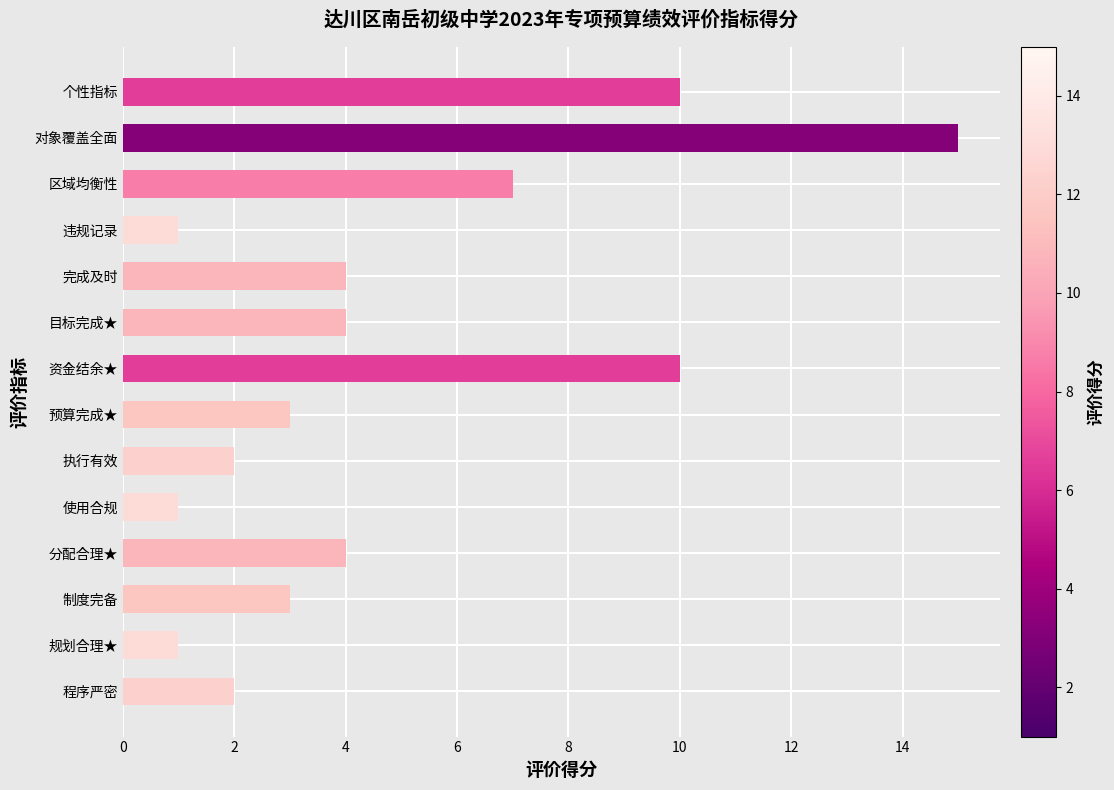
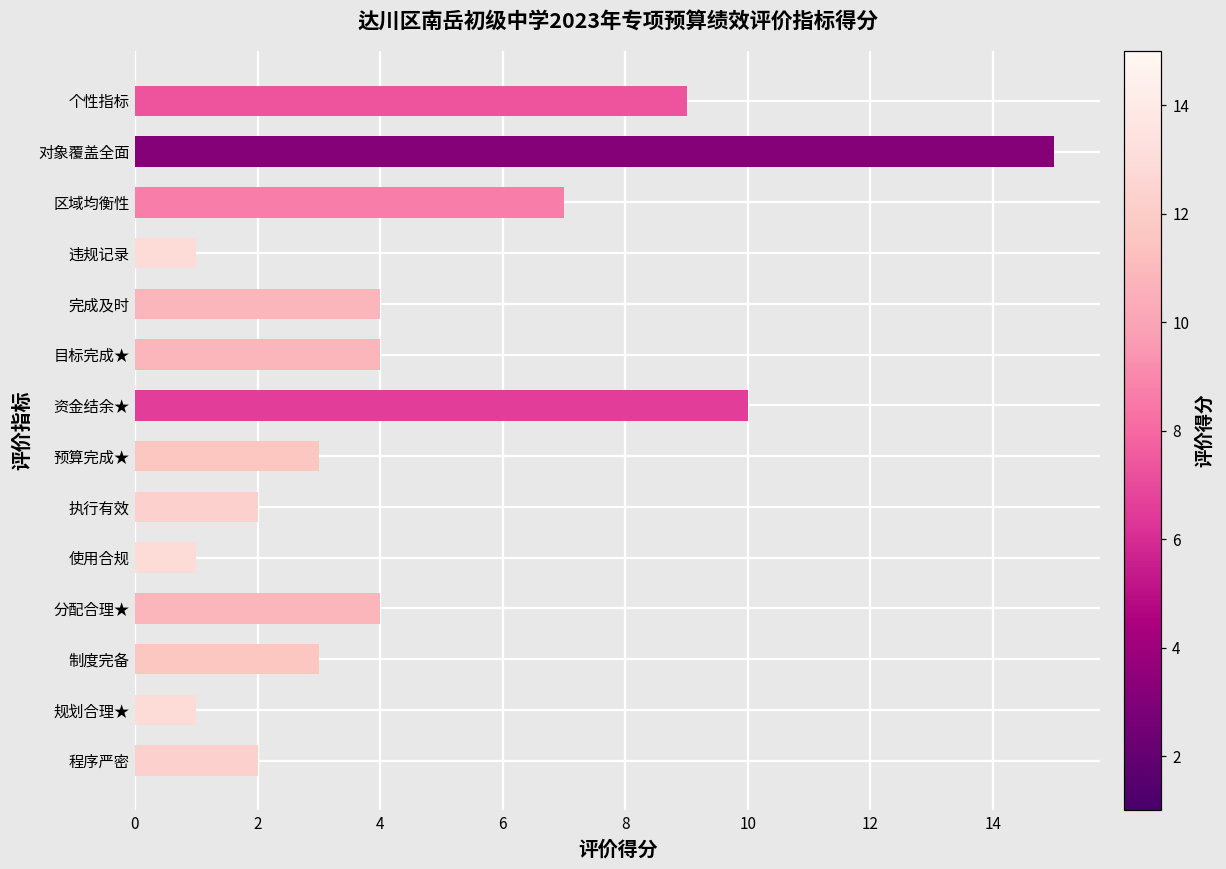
个性指标: 10 -> 9
